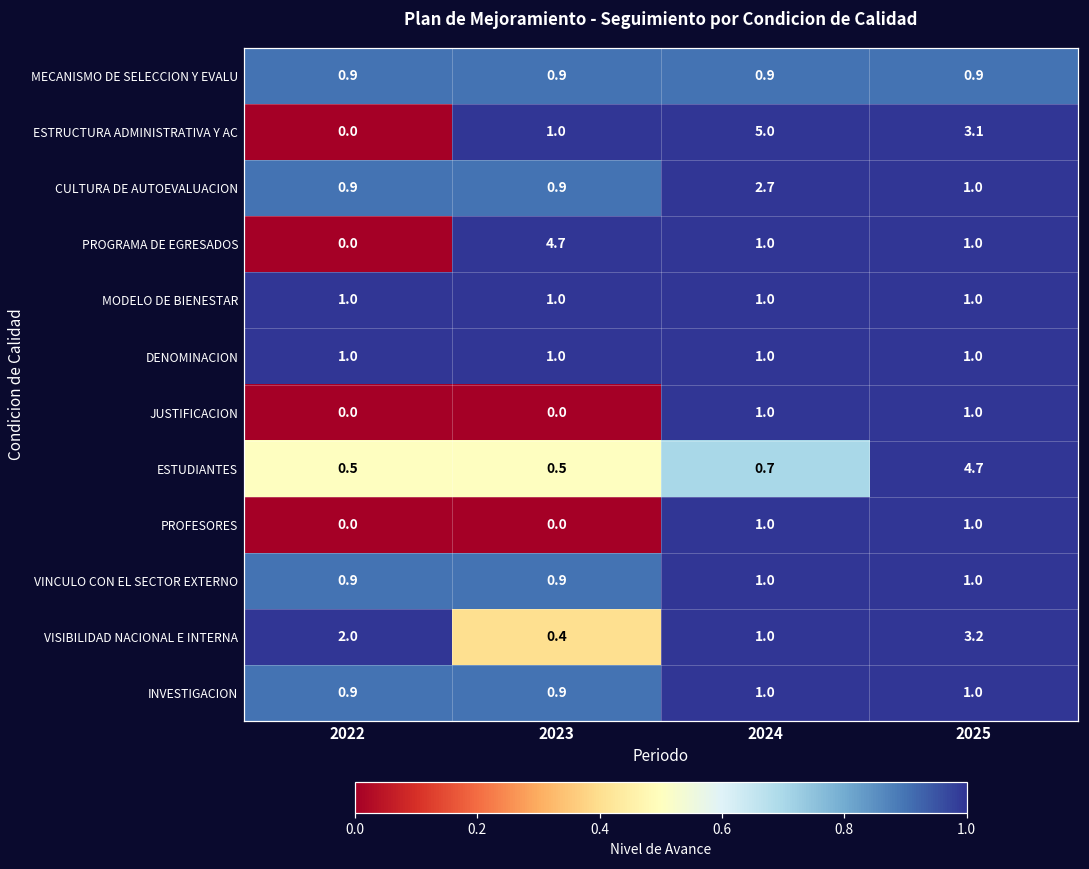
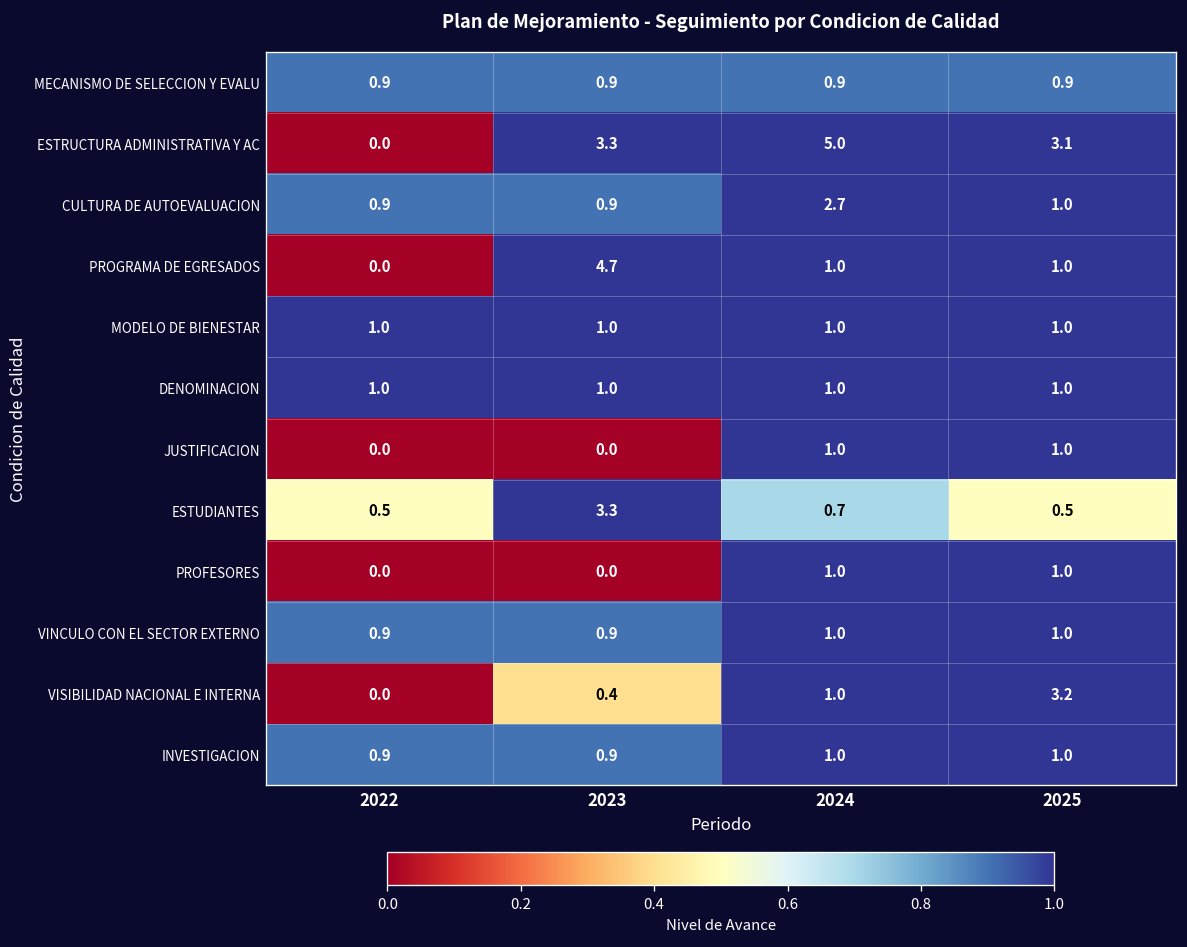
ESTRUCTURA ADMINISTRATIVA Y AC, 2023: 1.0 -> 3.3
ESTUDIANTES, 2023: 0.5 -> 3.3
ESTUDIANTES, 2025: 4.7 -> 0.5
VISIBILIDAD NACIONAL E INTERNA, 2022: 2.0 -> 0.0
